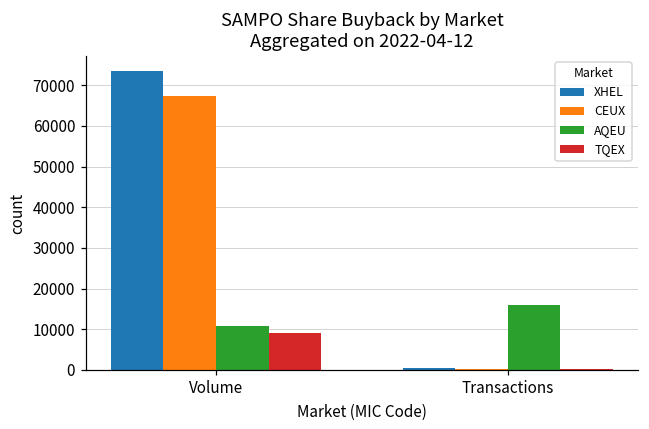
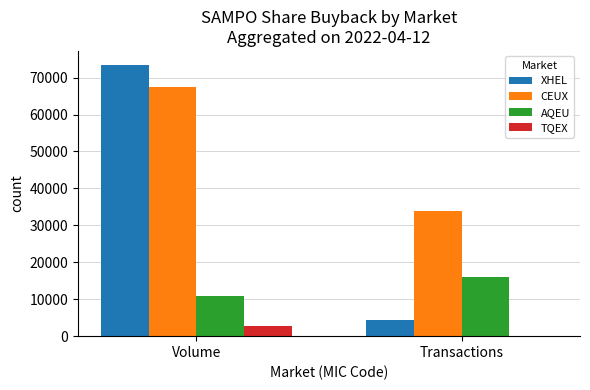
TQEX, Volume: 9000 -> 3000
XHEL, Transactions: 1000 -> 4000
CEUX, Transactions: 0 -> 34000
